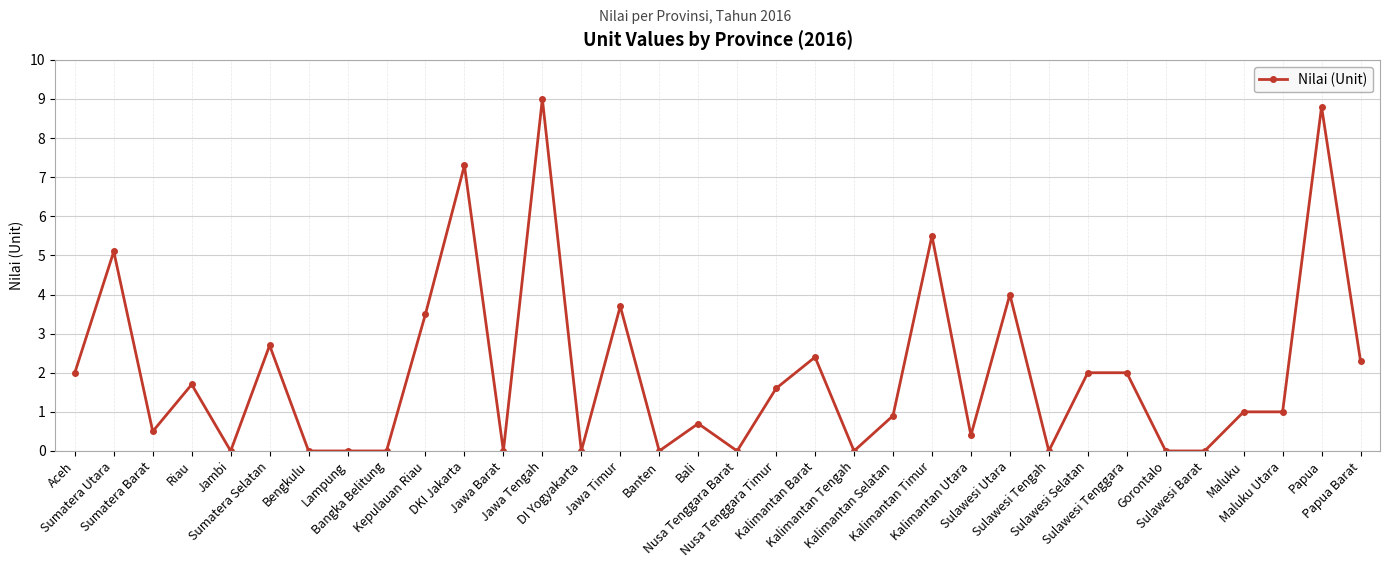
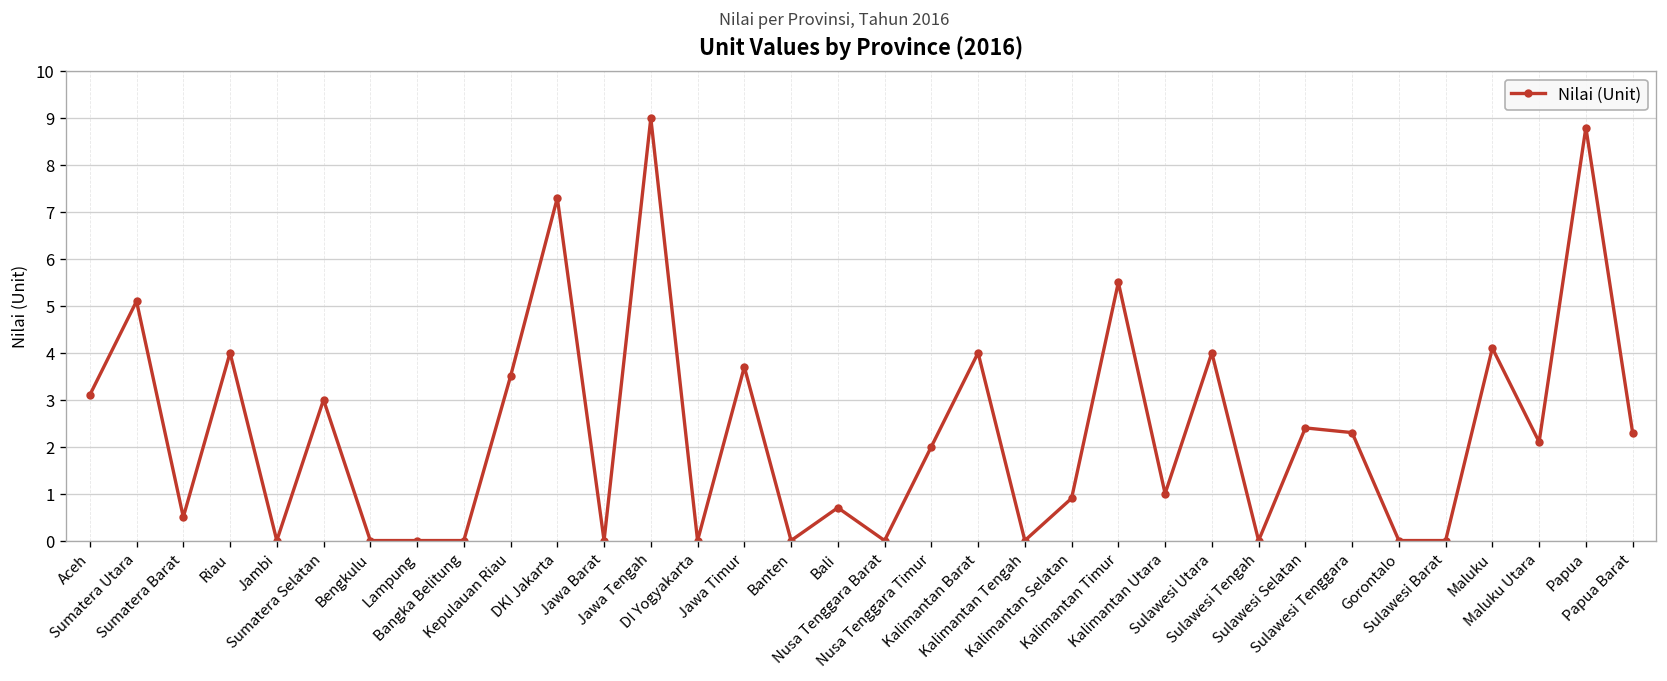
Aceh: 2.0 -> 3.1
Riau: 1.7 -> 4.0
Sumatera Selatan: 2.7 -> 3.0
Nusa Tenggara Timur: 1.6 -> 2.0
Kalimantan Barat: 2.4 -> 4.0
Kalimantan Utara: 0.4 -> 1.0
Sulawesi Selatan: 2.0 -> 2.4
Sulawesi Tenggara: 2.0 -> 2.3
Maluku: 1.0 -> 4.1
Maluku Utara: 1.0 -> 2.1
